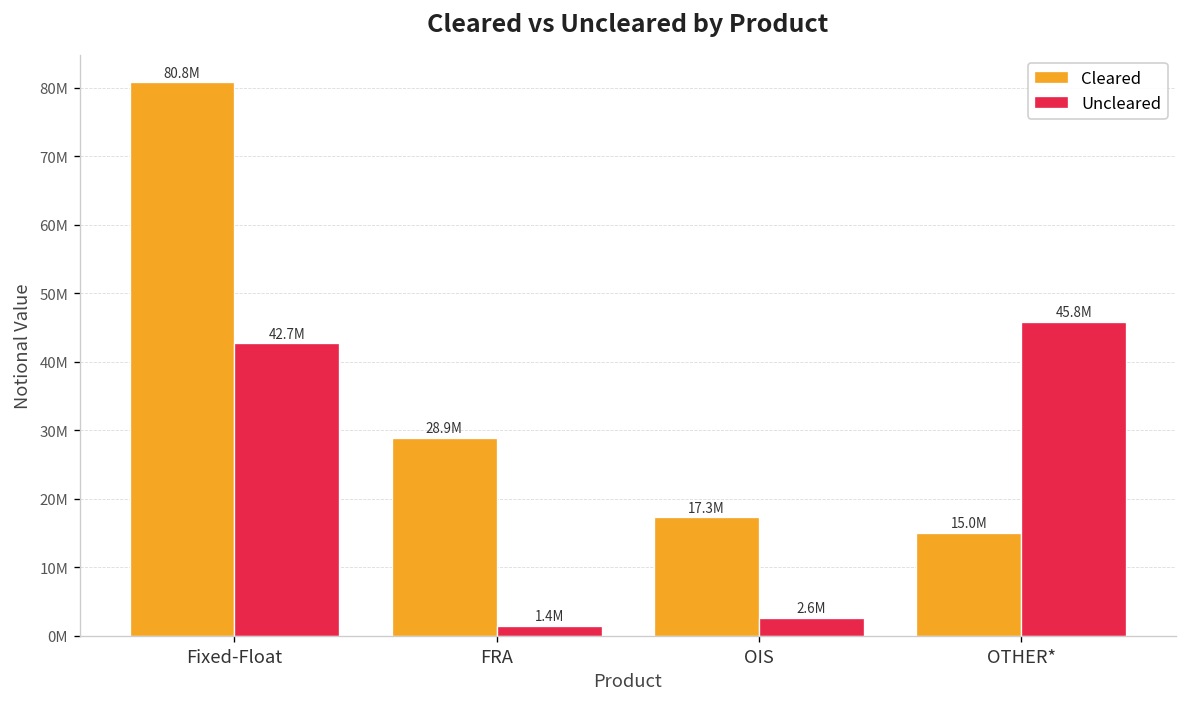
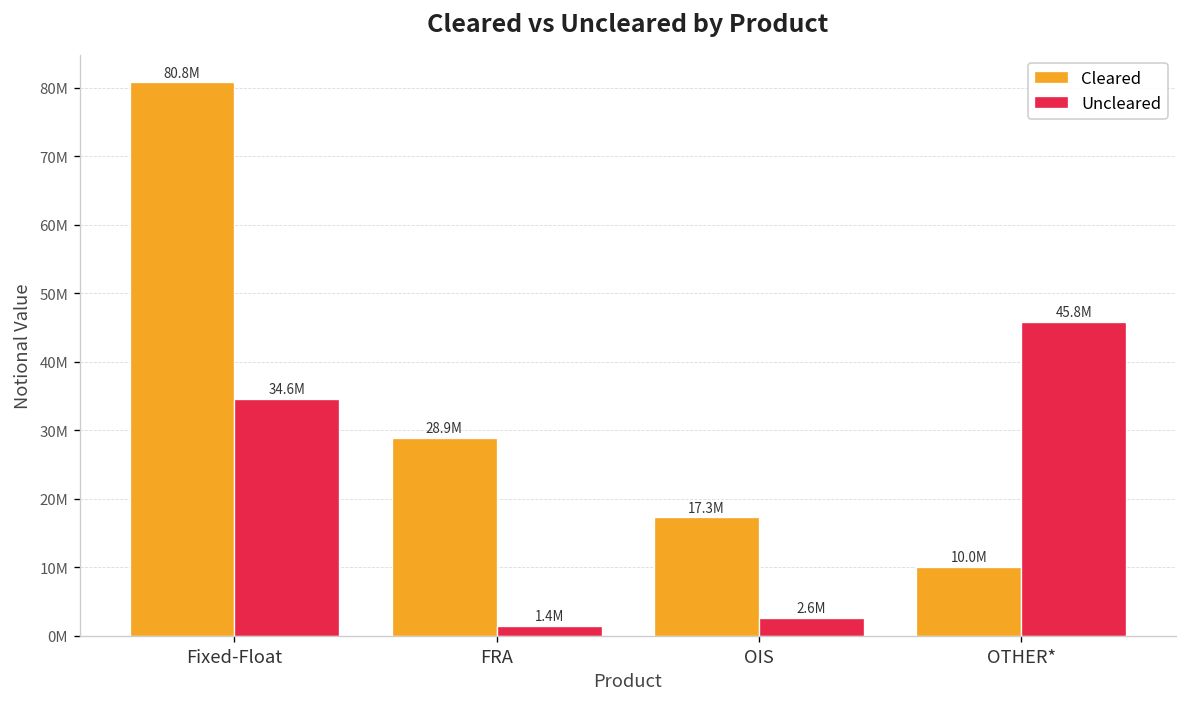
Uncleared, Fixed-Float: 42.7M -> 34.6M
Cleared, OTHER*: 15.0M -> 10.0M
